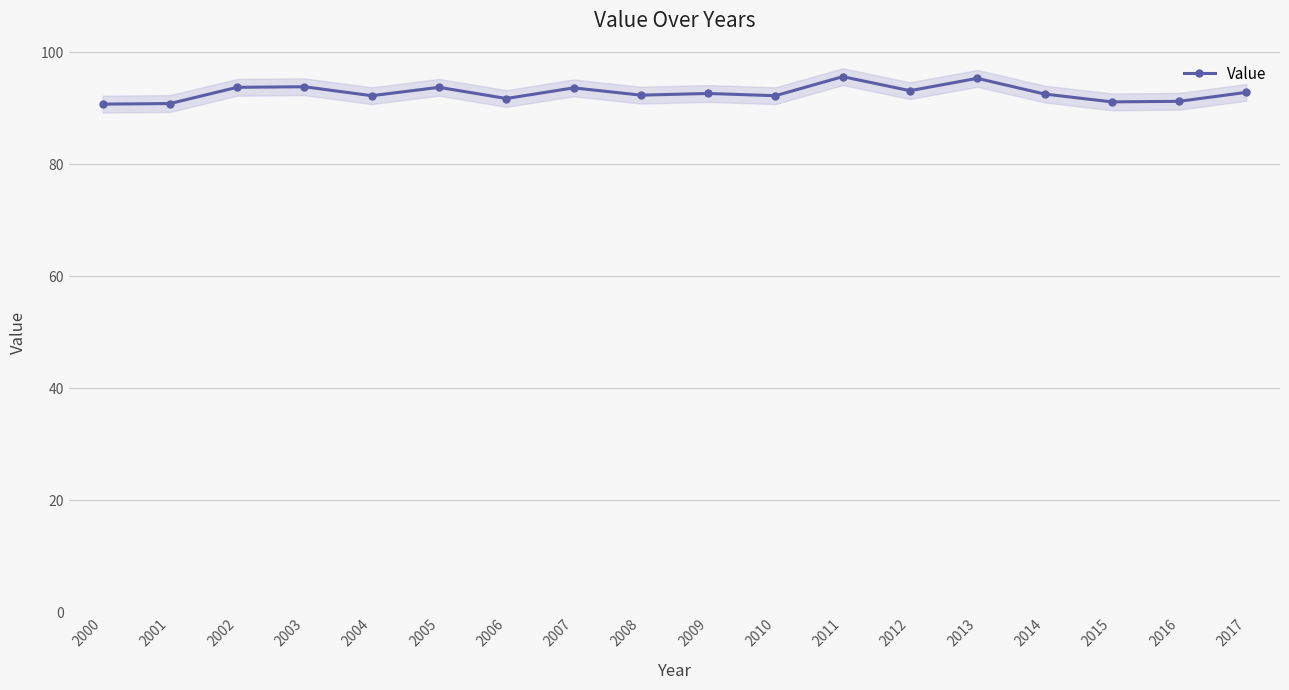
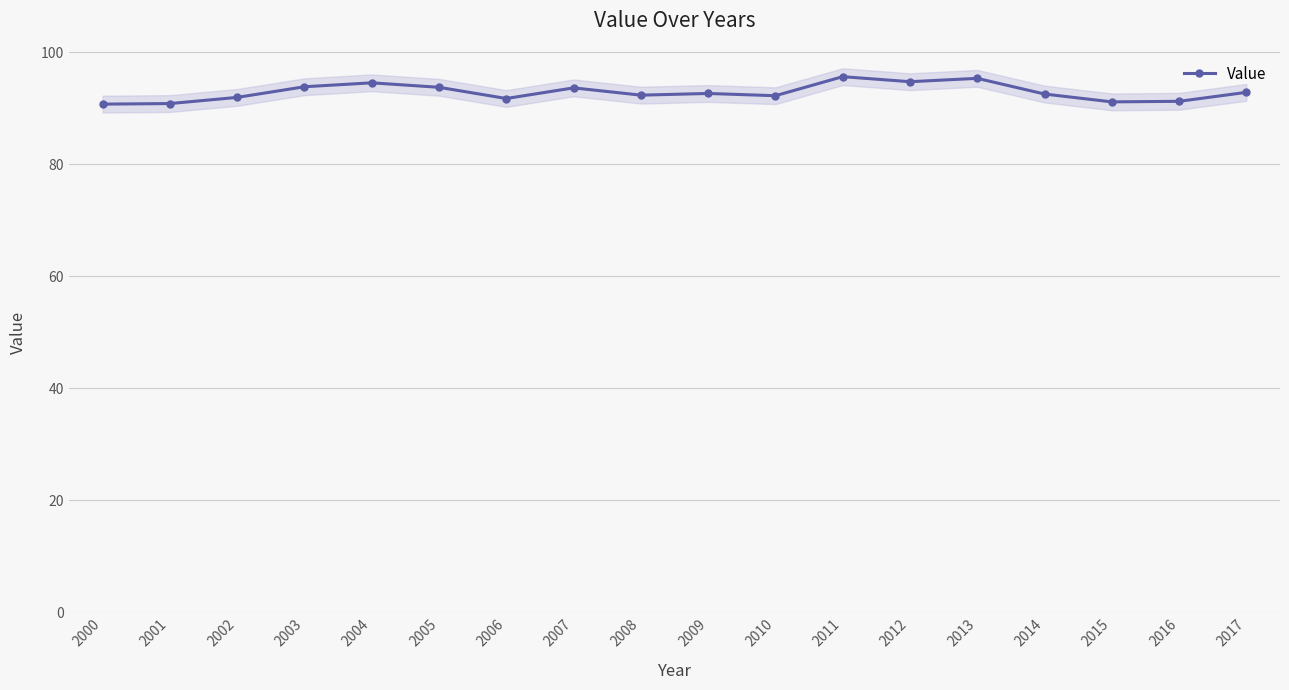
Value, 2002: 94 -> 92
Value, 2004: 92 -> 95
Value, 2012: 93 -> 95
